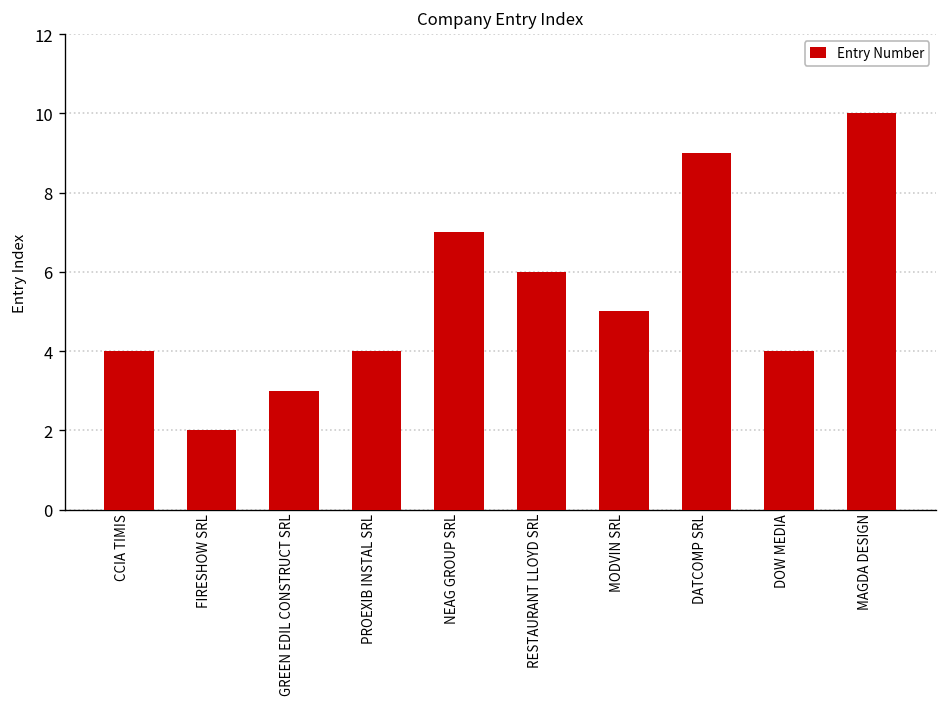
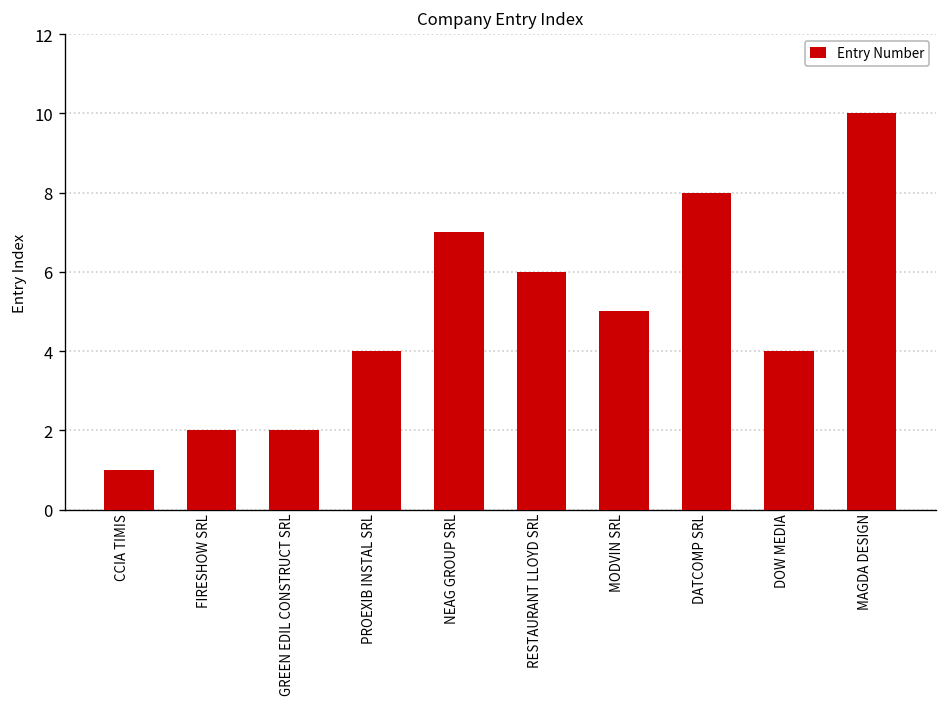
CCIA TIMIS: 4 -> 1
GREEN EDIL CONSTRUCT SRL: 3 -> 2
DATCOMP SRL: 9 -> 8
